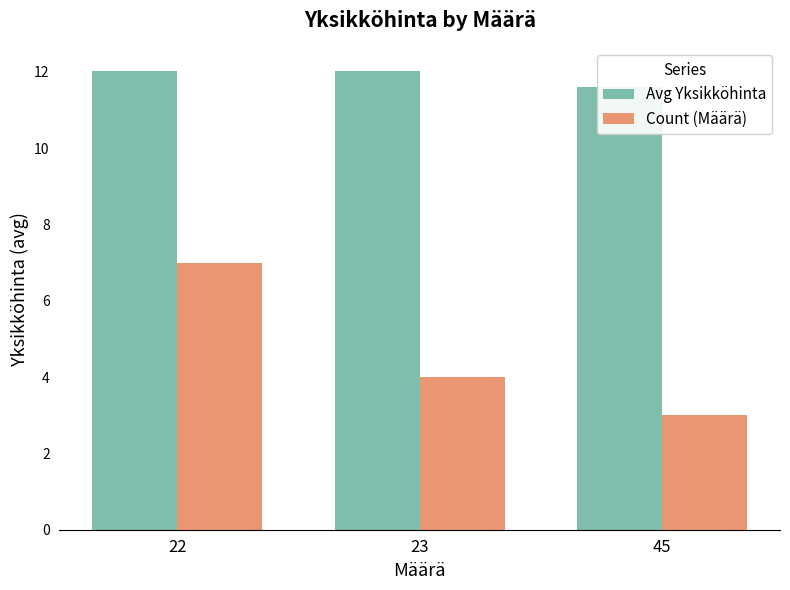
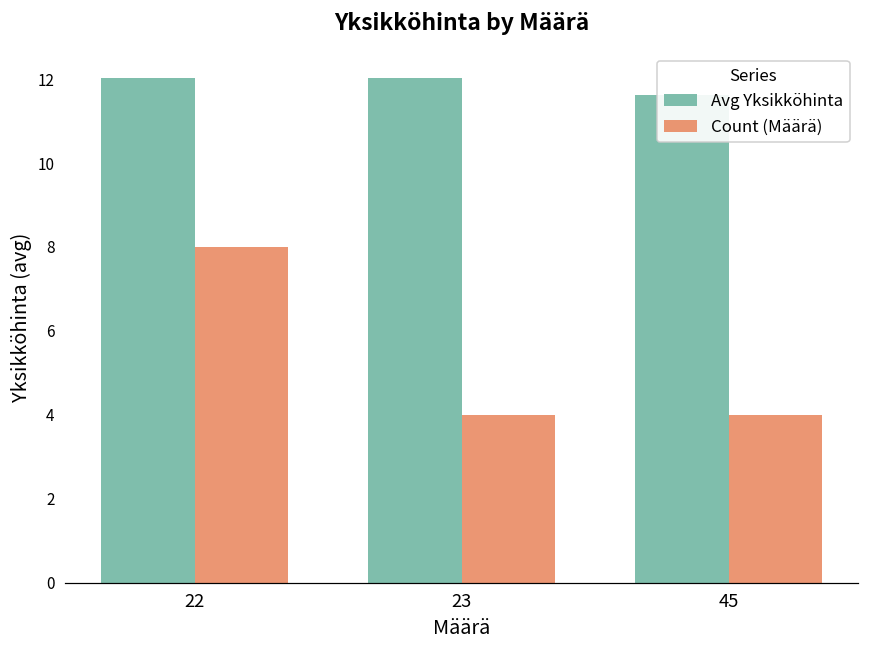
Count (Määrä), 22: 7 -> 8
Count (Määrä), 45: 3 -> 4
